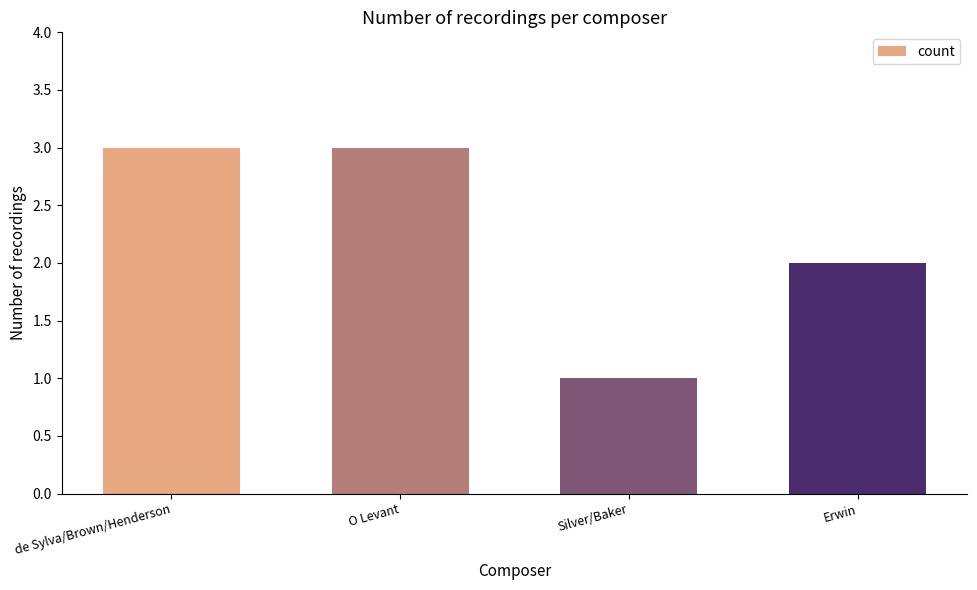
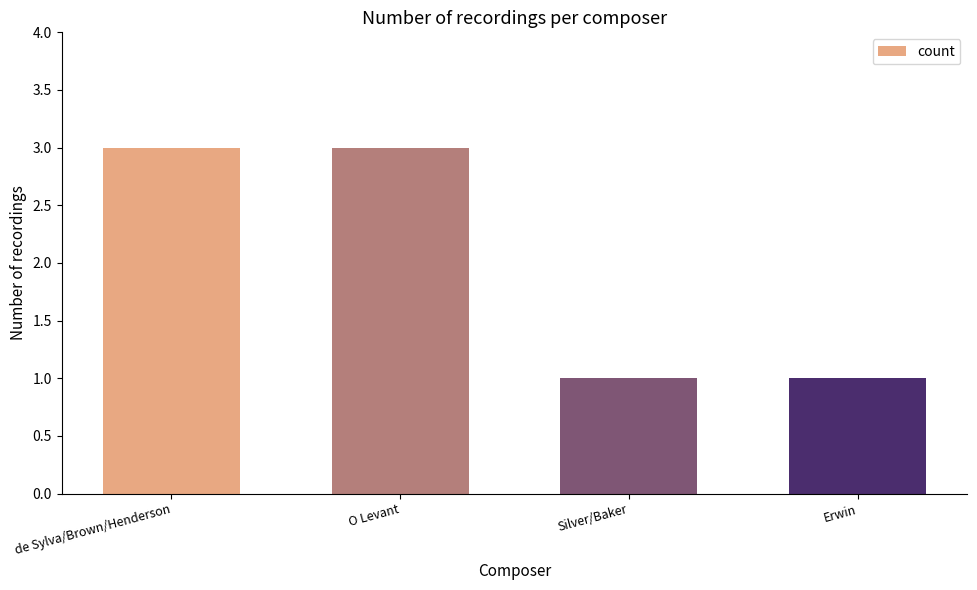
Erwin: 2 -> 1
